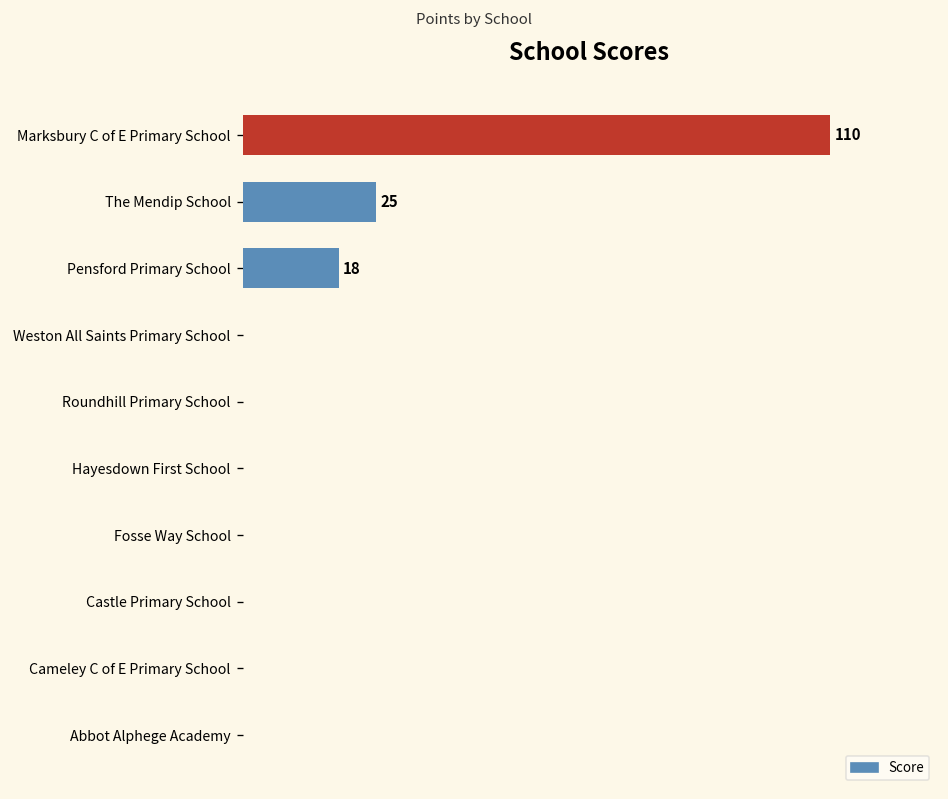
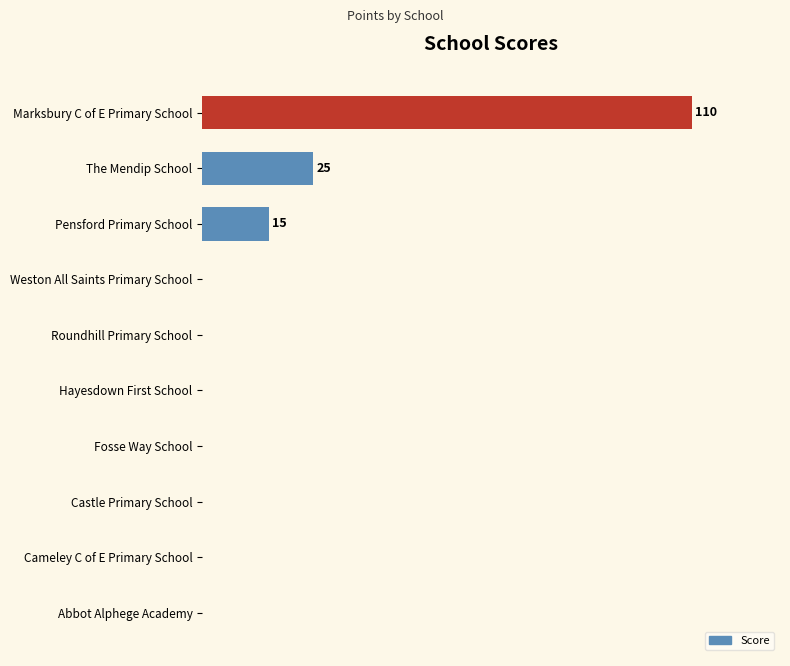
Pensford Primary School: 18 -> 15
